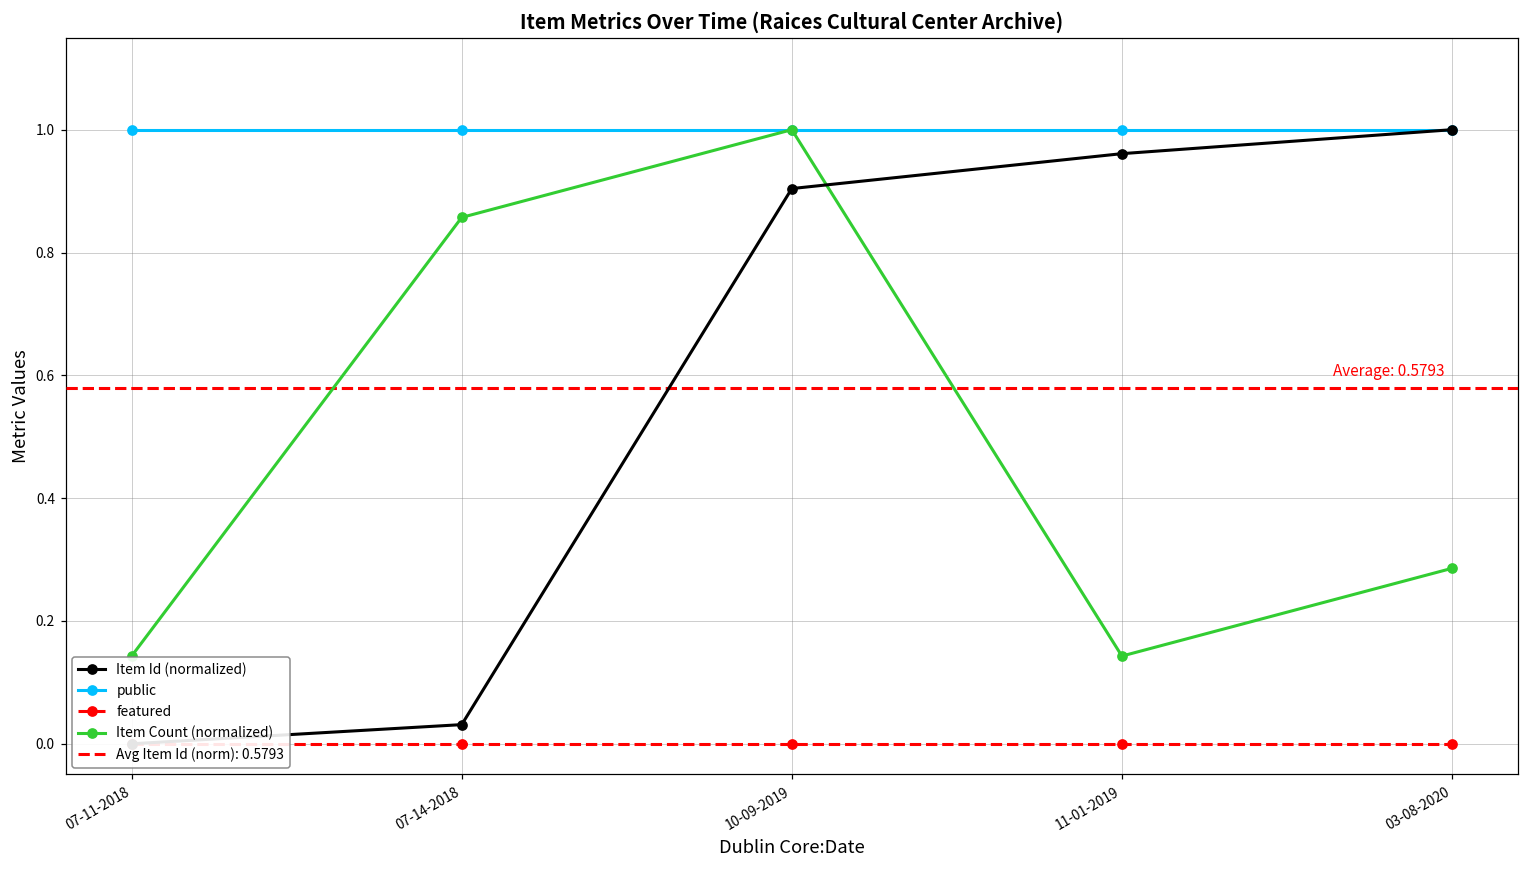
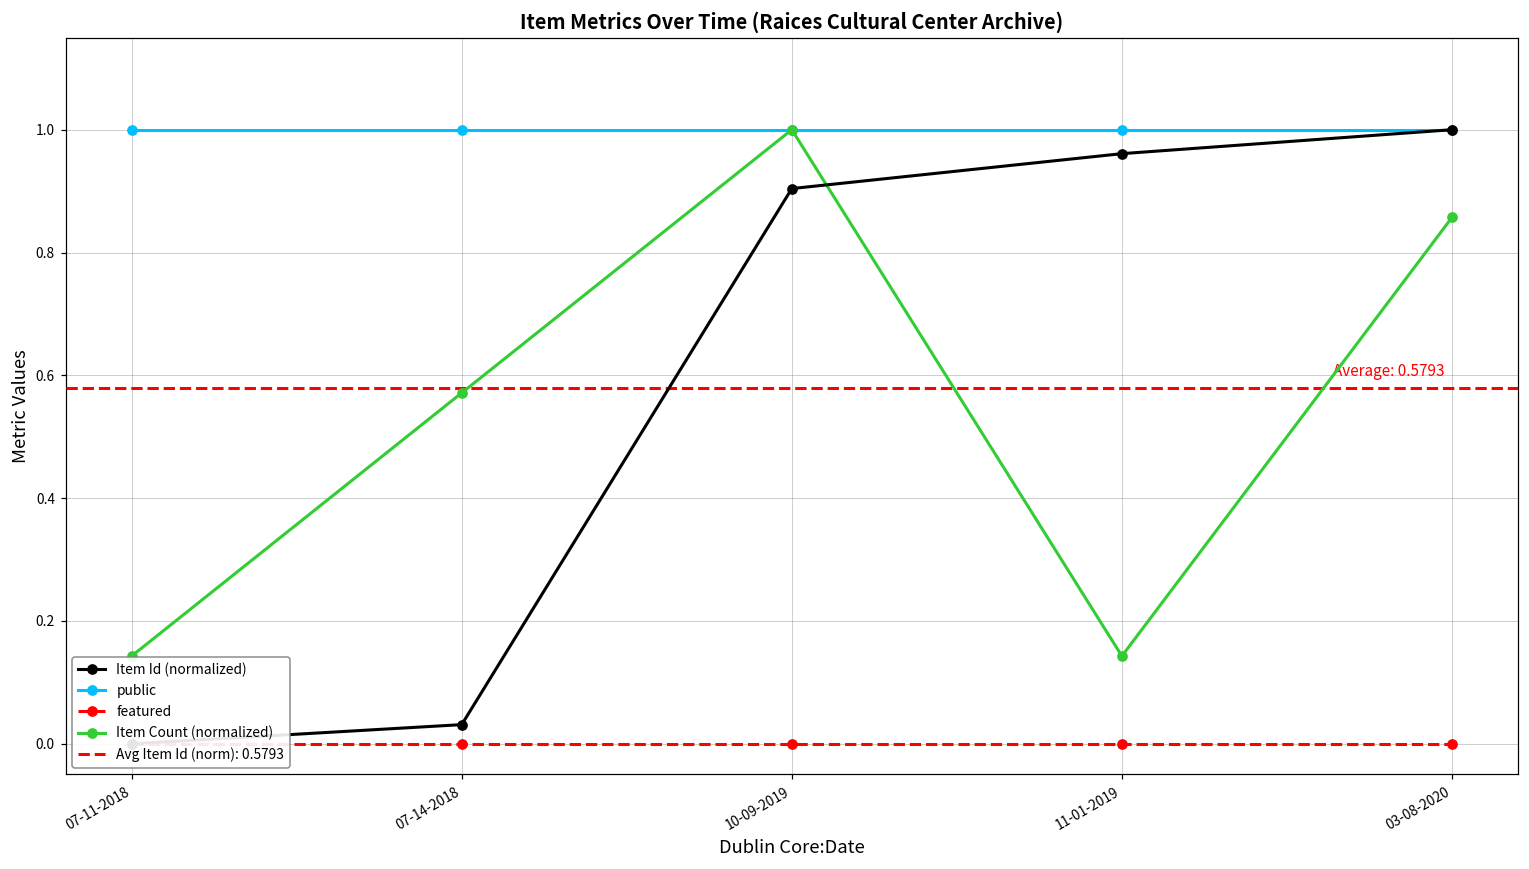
Item Count (normalized), 07-14-2018: 0.86 -> 0.57
Item Count (normalized), 03-08-2020: 0.29 -> 0.86
